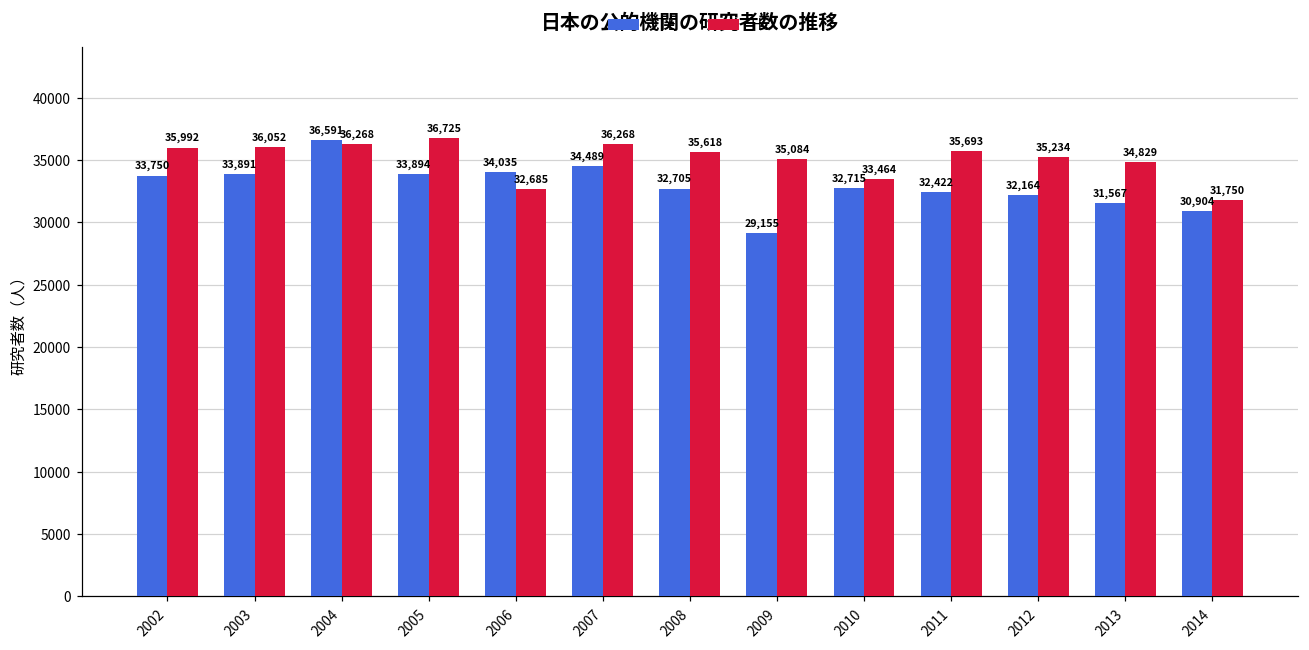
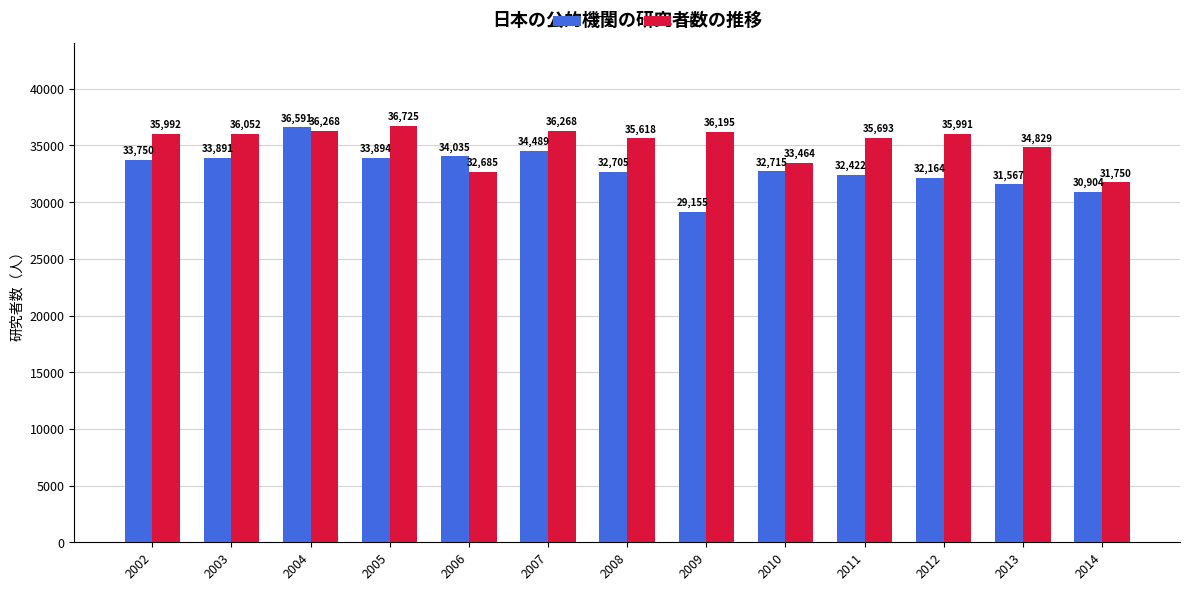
HC, 2009: 35,084 -> 36,195
HC, 2012: 35,234 -> 35,991
